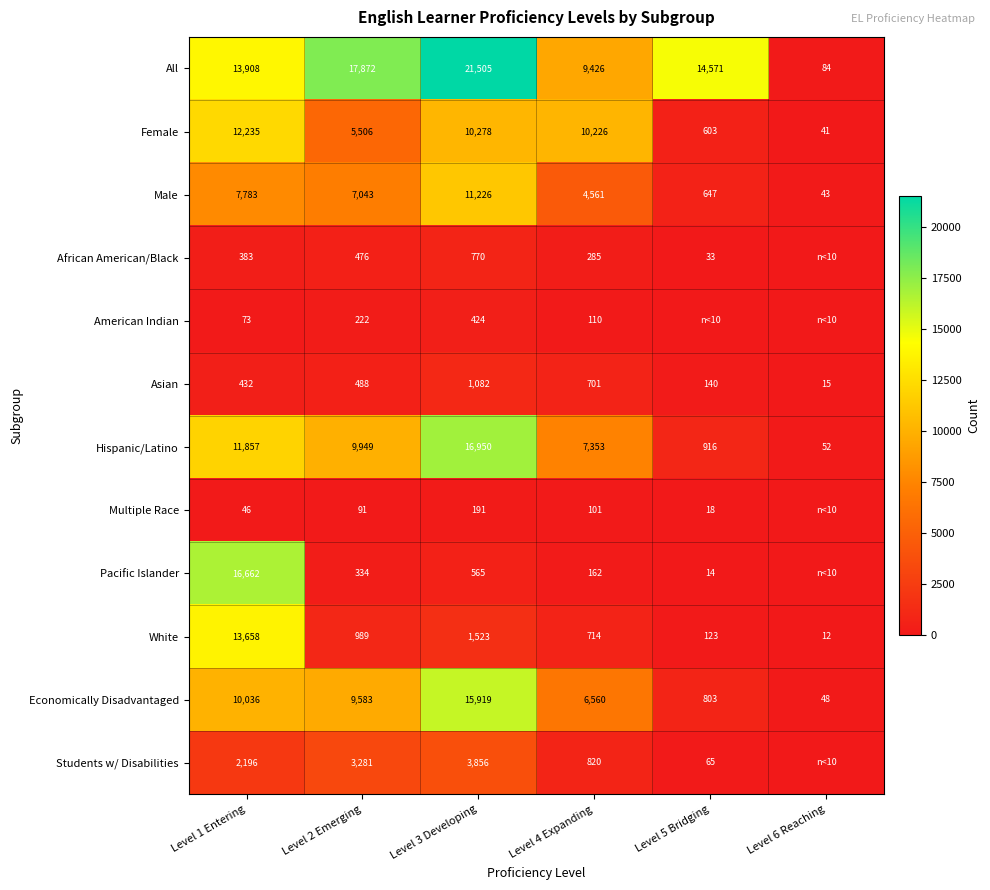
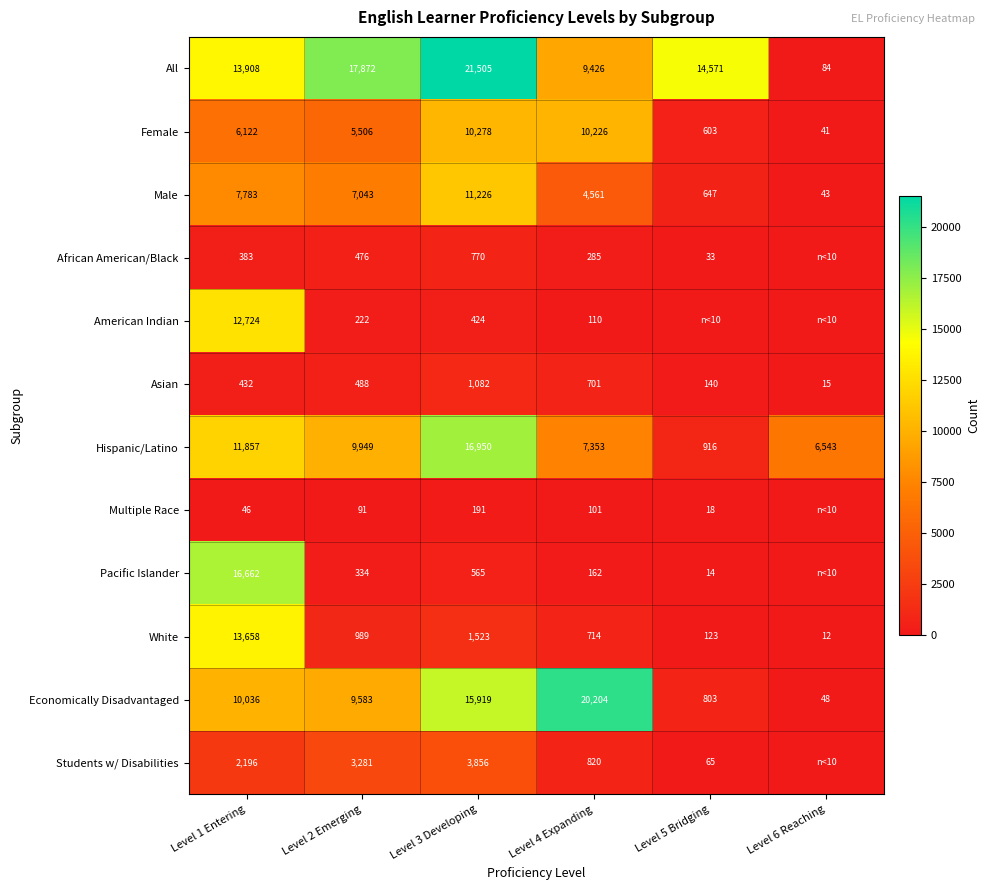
Female, Level 1 Entering: 12,235 -> 6,122
American Indian, Level 1 Entering: 73 -> 12,724
Hispanic/Latino, Level 6 Reaching: 52 -> 6,543
Economically Disadvantaged, Level 4 Expanding: 6,560 -> 20,204
